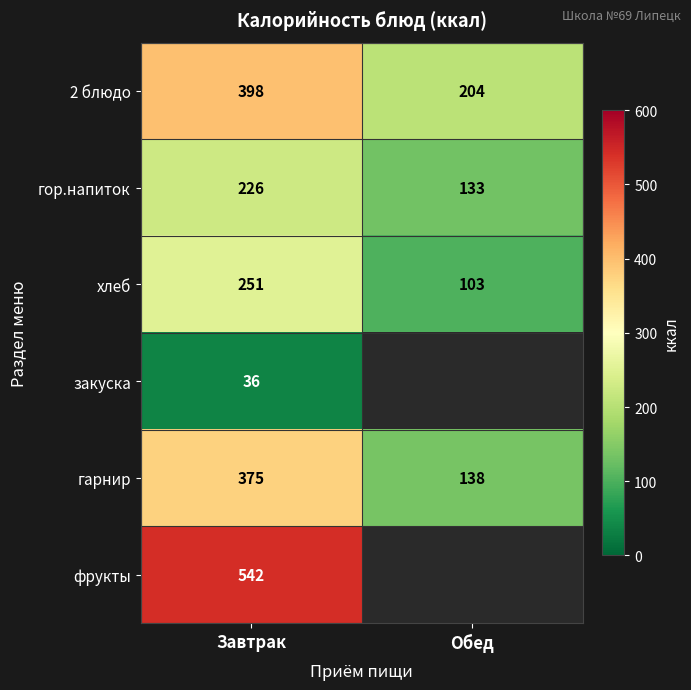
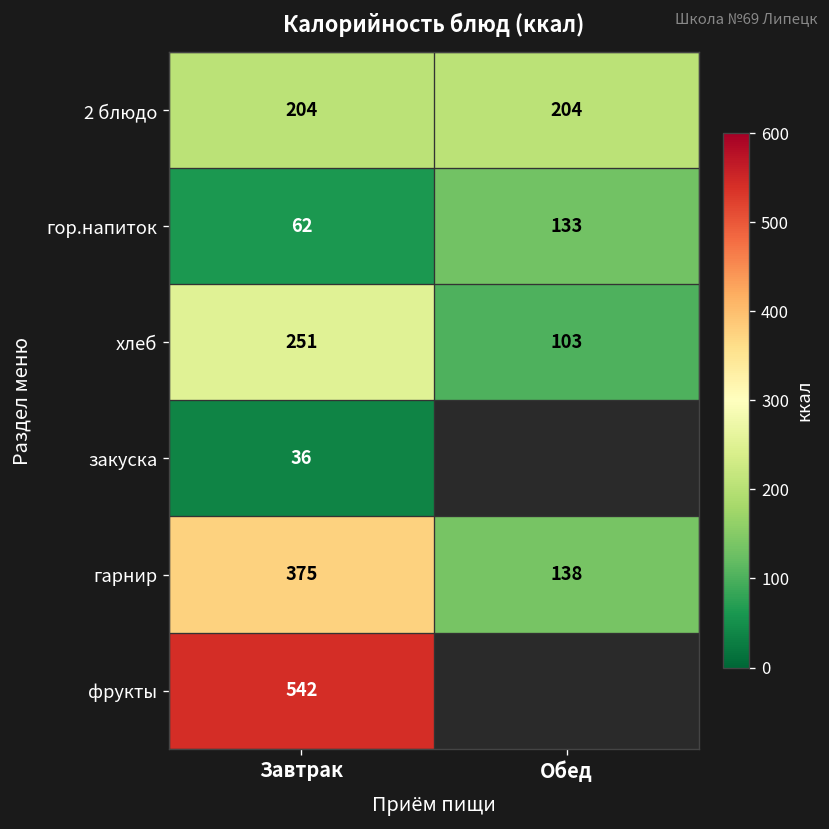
2 блюдо, Завтрак: 398 -> 204
гор.напиток, Завтрак: 226 -> 62
